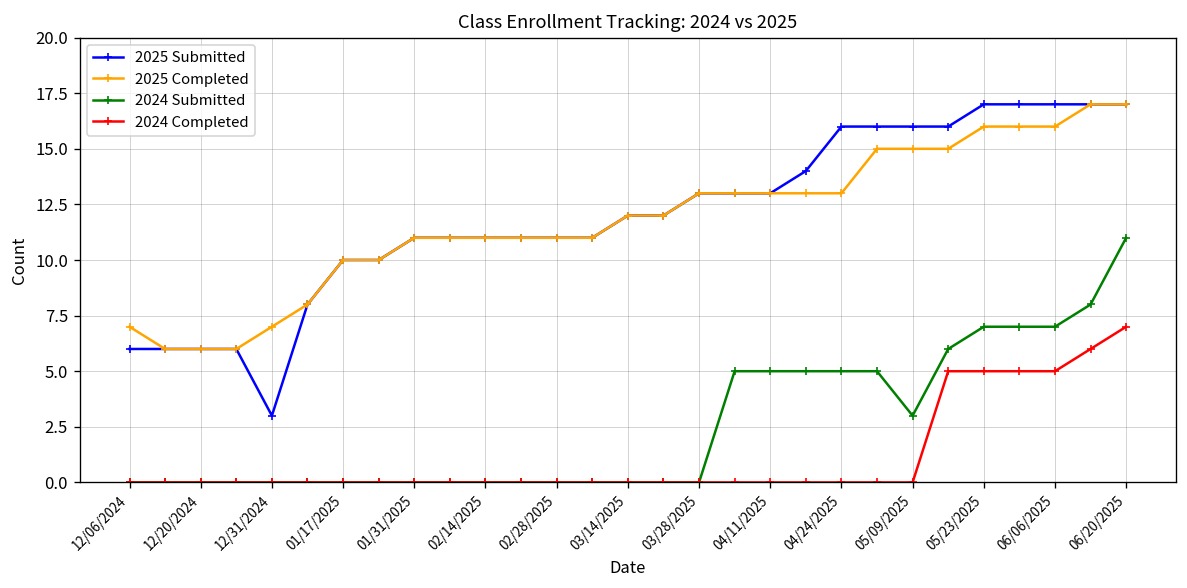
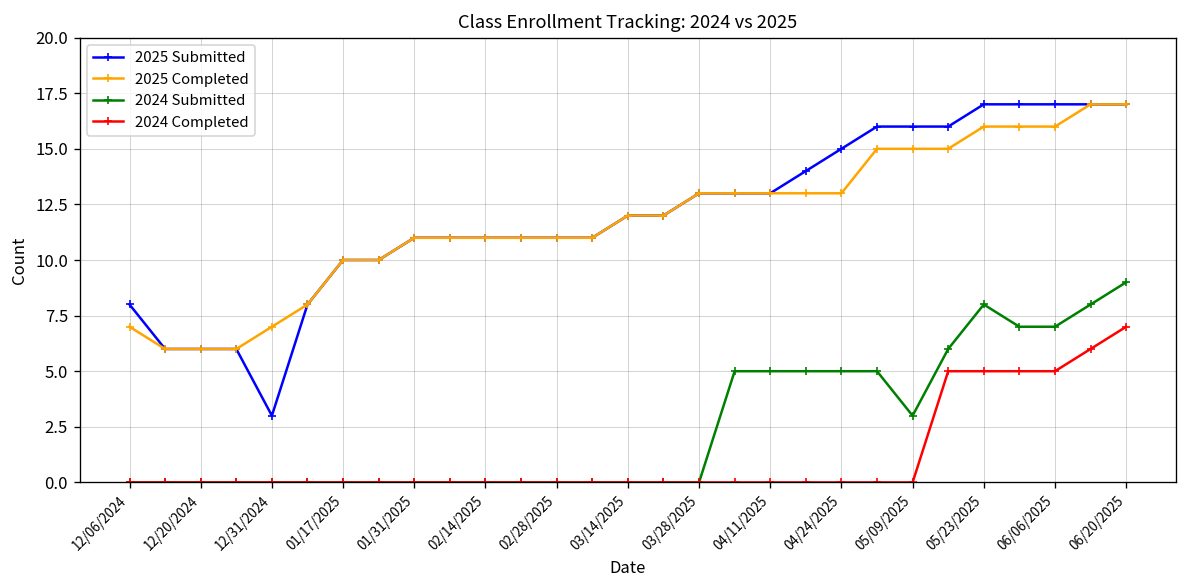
2025 Submitted, 12/06/2024: 6 -> 8
2025 Submitted, 04/24/2025: 16 -> 15
2024 Submitted, 05/23/2025: 7 -> 8
2024 Submitted, 06/20/2025: 11 -> 9
